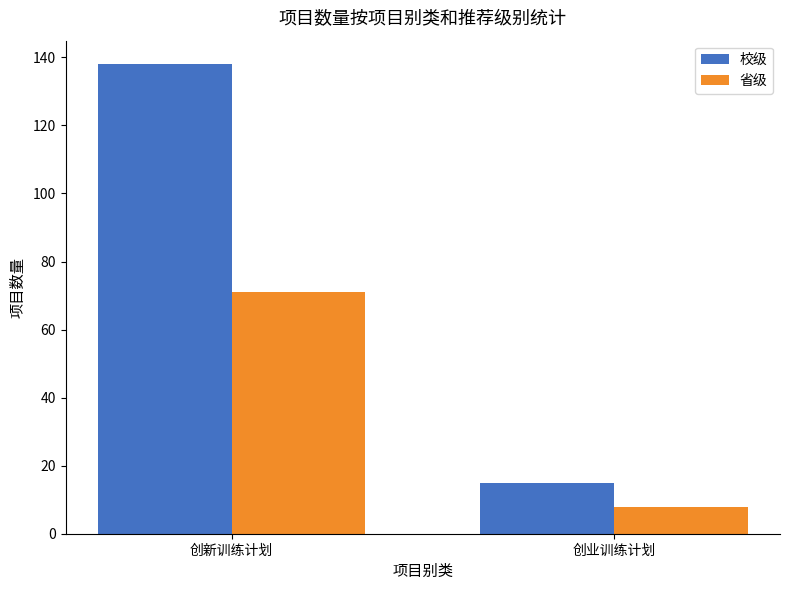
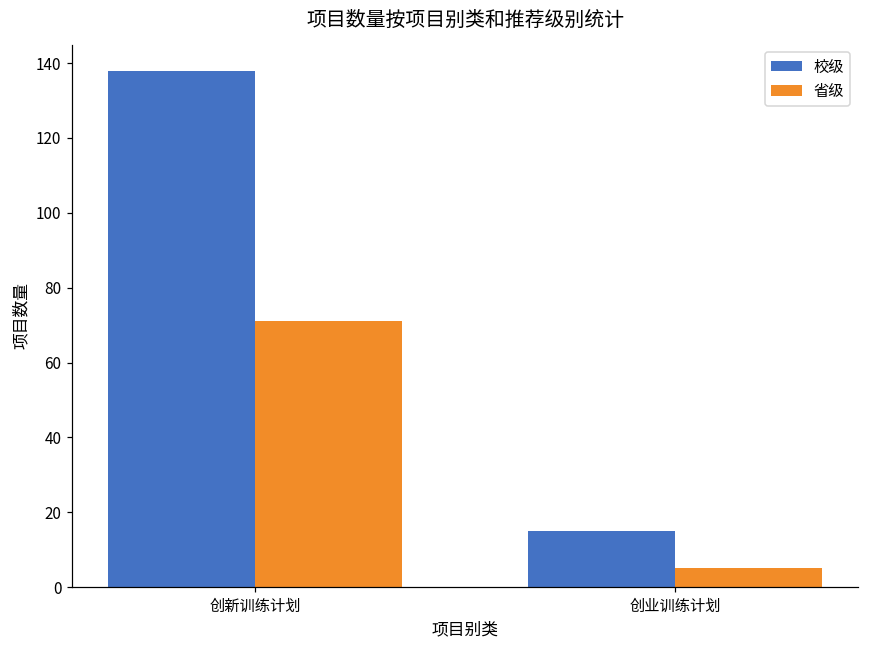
省级, 创业训练计划: 8 -> 5
